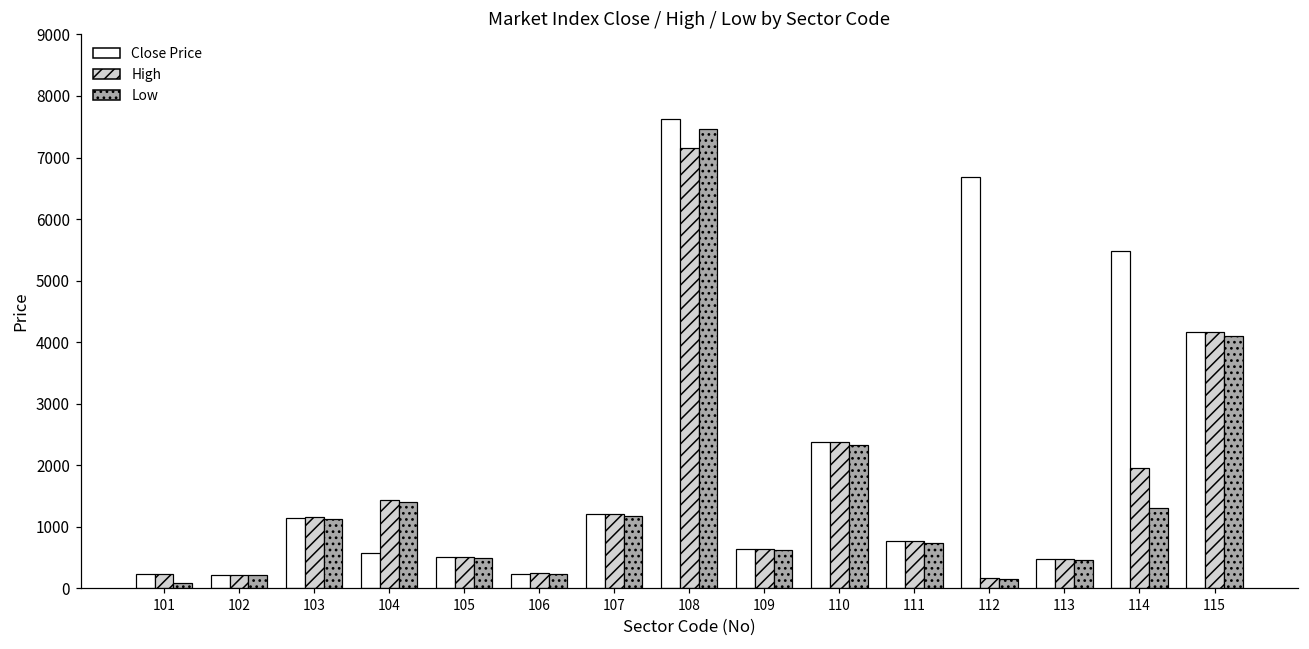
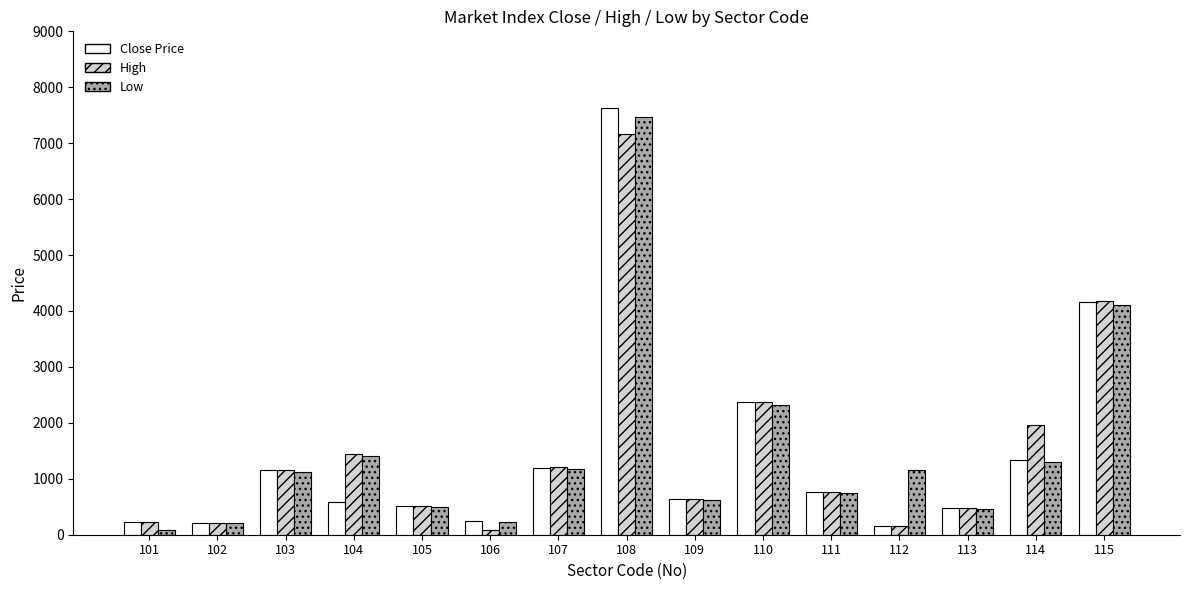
High, 106: 200 -> 100
Close Price, 112: 6700 -> 200
Low, 112: 200 -> 1200
Close Price, 114: 5500 -> 1300
